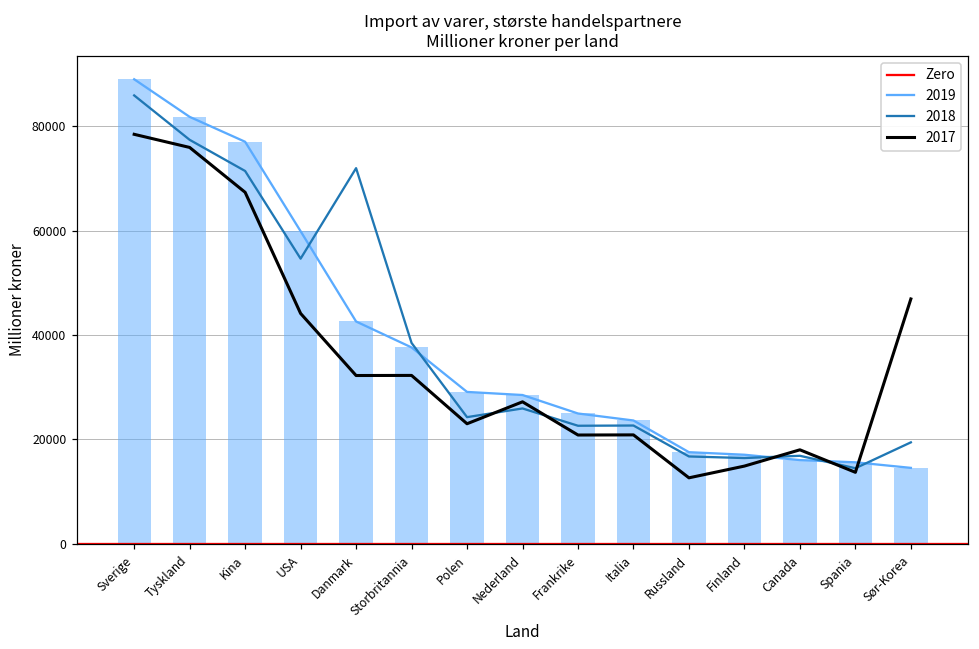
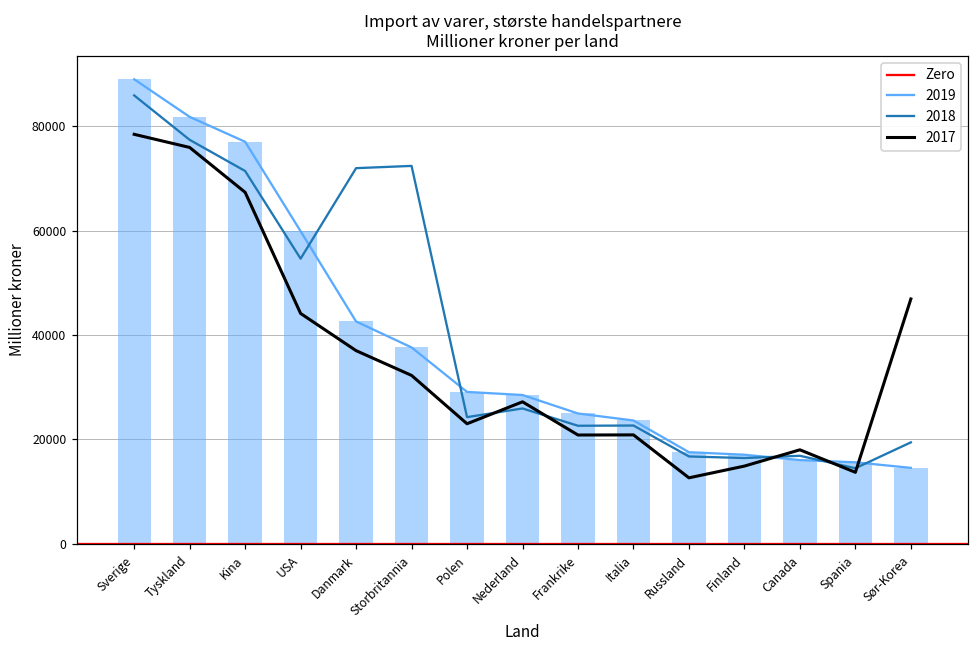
2017, Danmark: 32000 -> 37000
2018, Storbritannia: 38000 -> 72000
